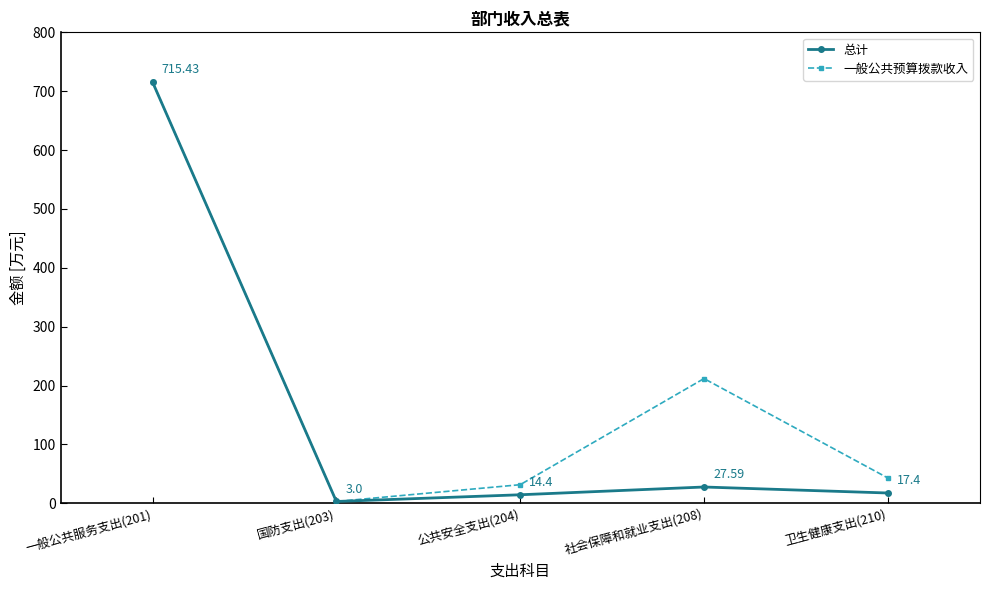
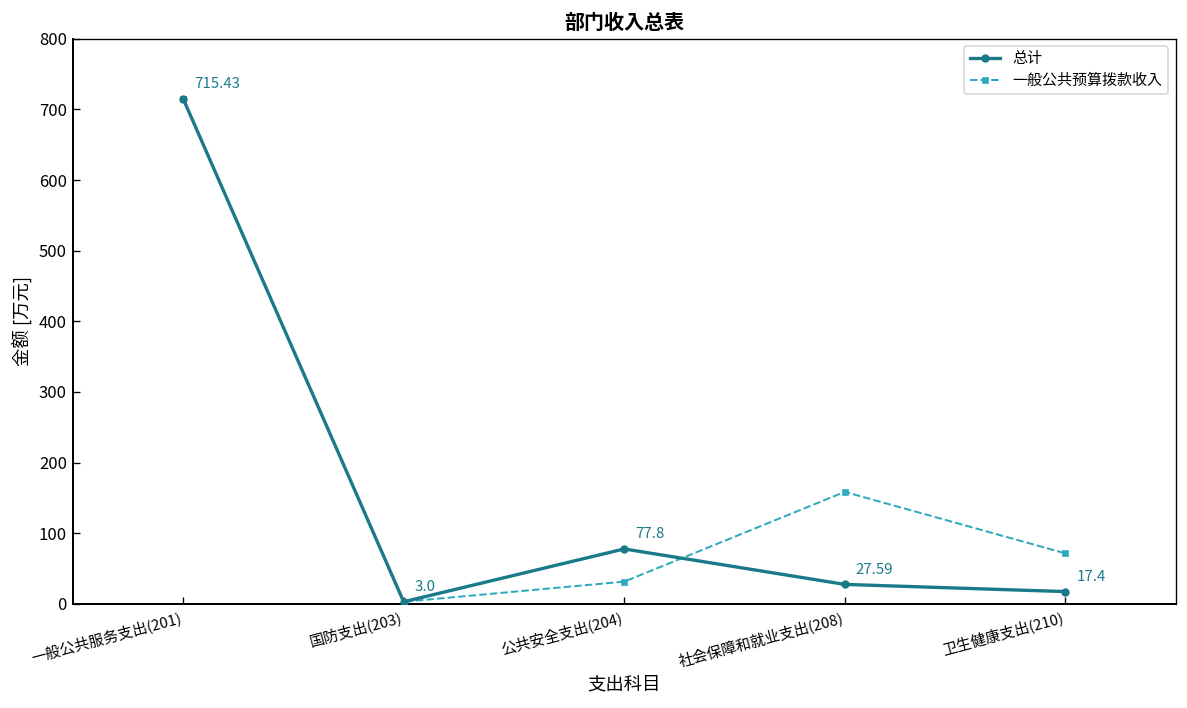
总计, 公共安全支出(204): 14.4 -> 77.8
一般公共预算拨款收入, 社会保障和就业支出(208): 210 -> 160
一般公共预算拨款收入, 卫生健康支出(210): 40 -> 70
